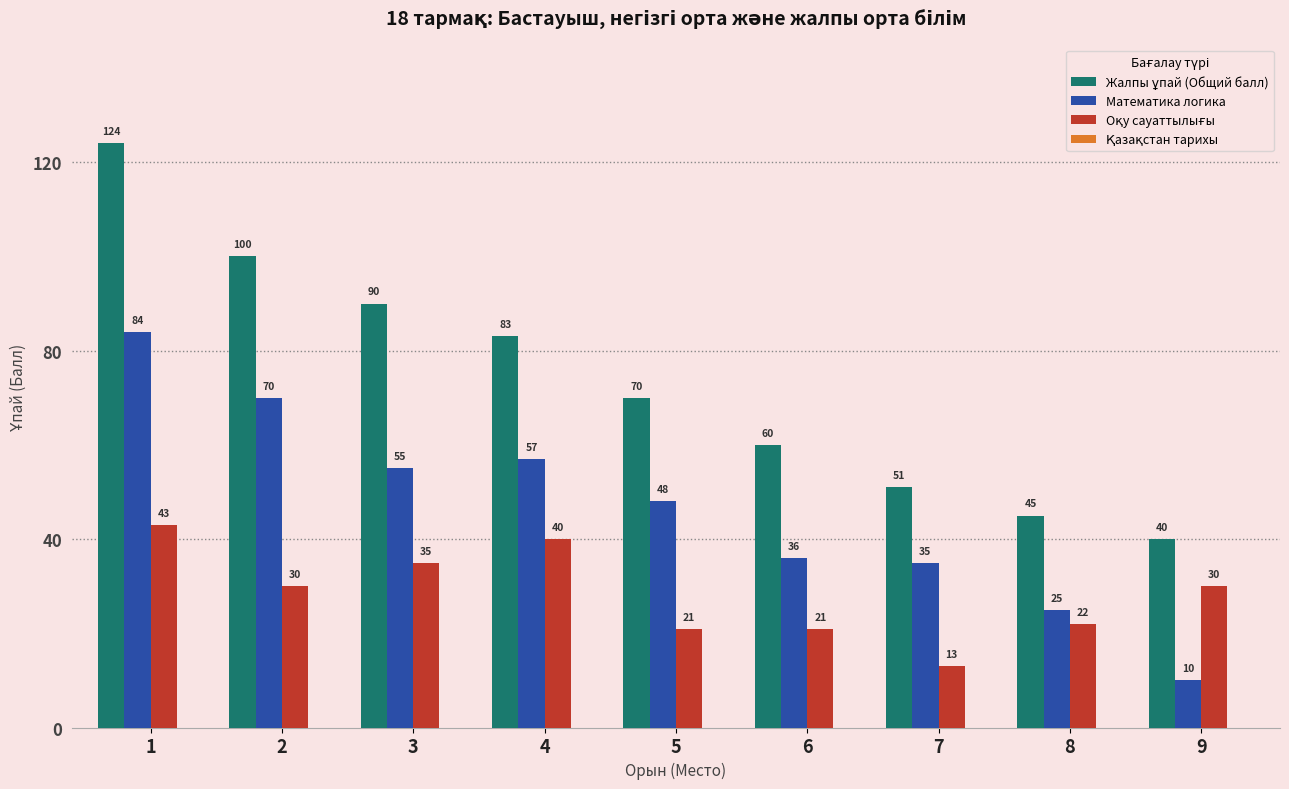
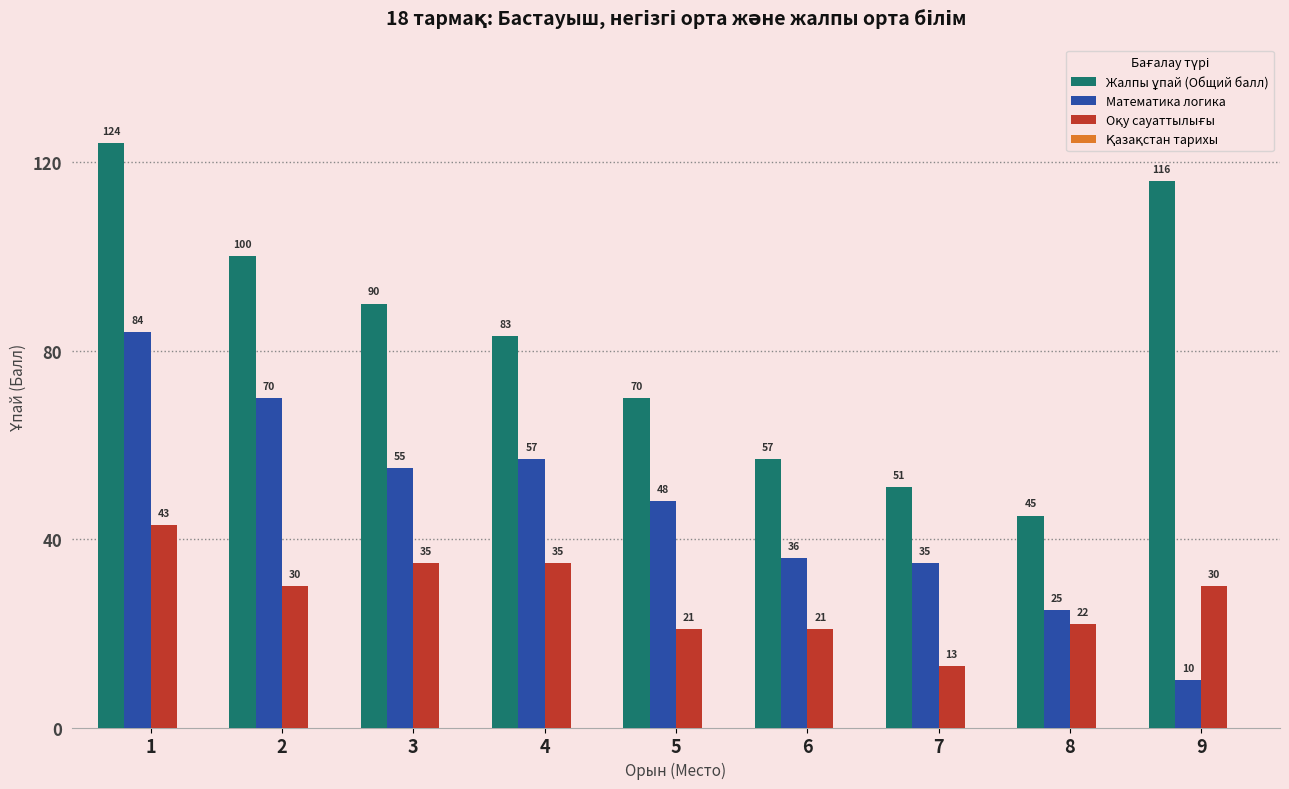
Оқу сауаттылығы, 4: 40 -> 35
Жалпы ұпай (Общий балл), 6: 60 -> 57
Жалпы ұпай (Общий балл), 9: 40 -> 116
